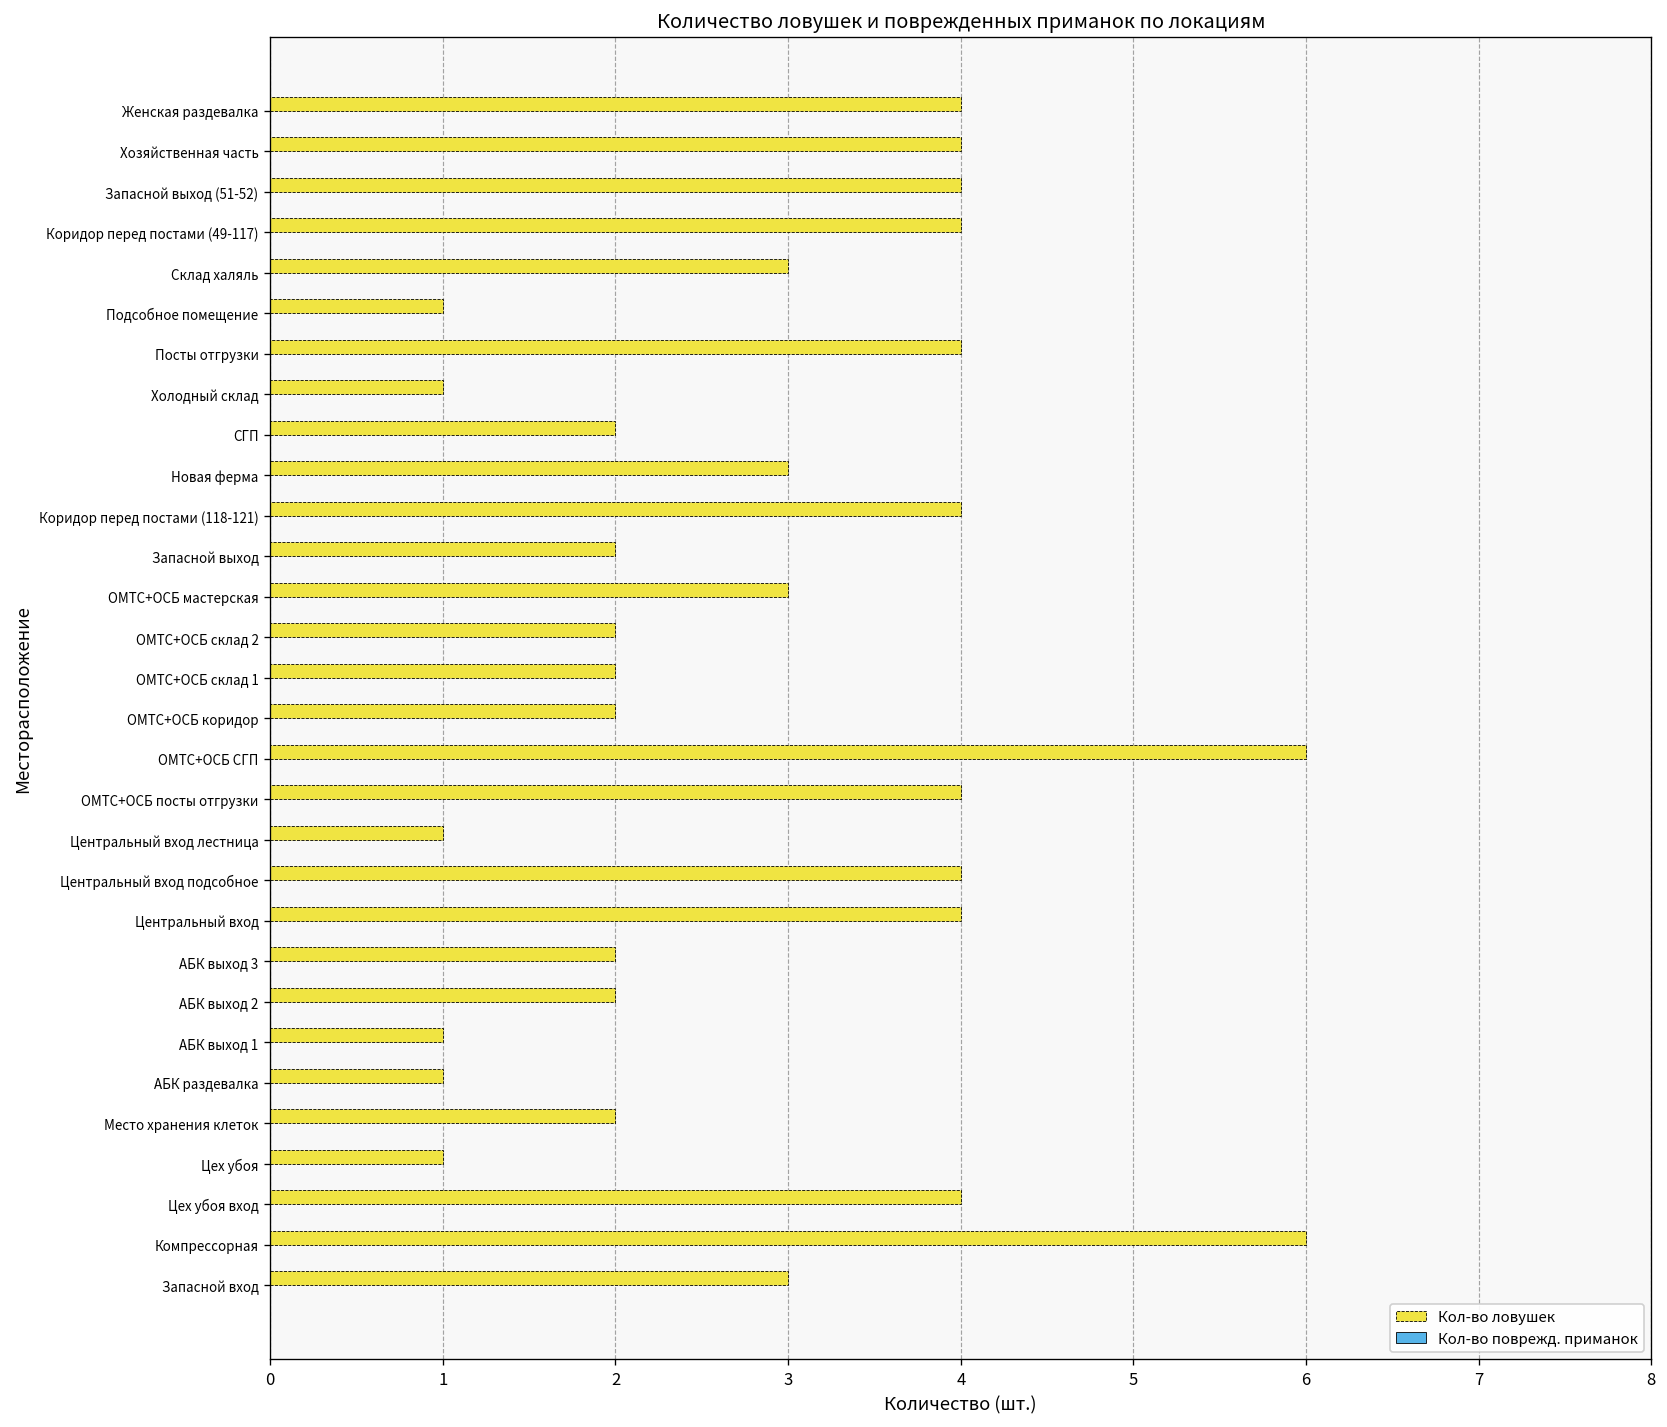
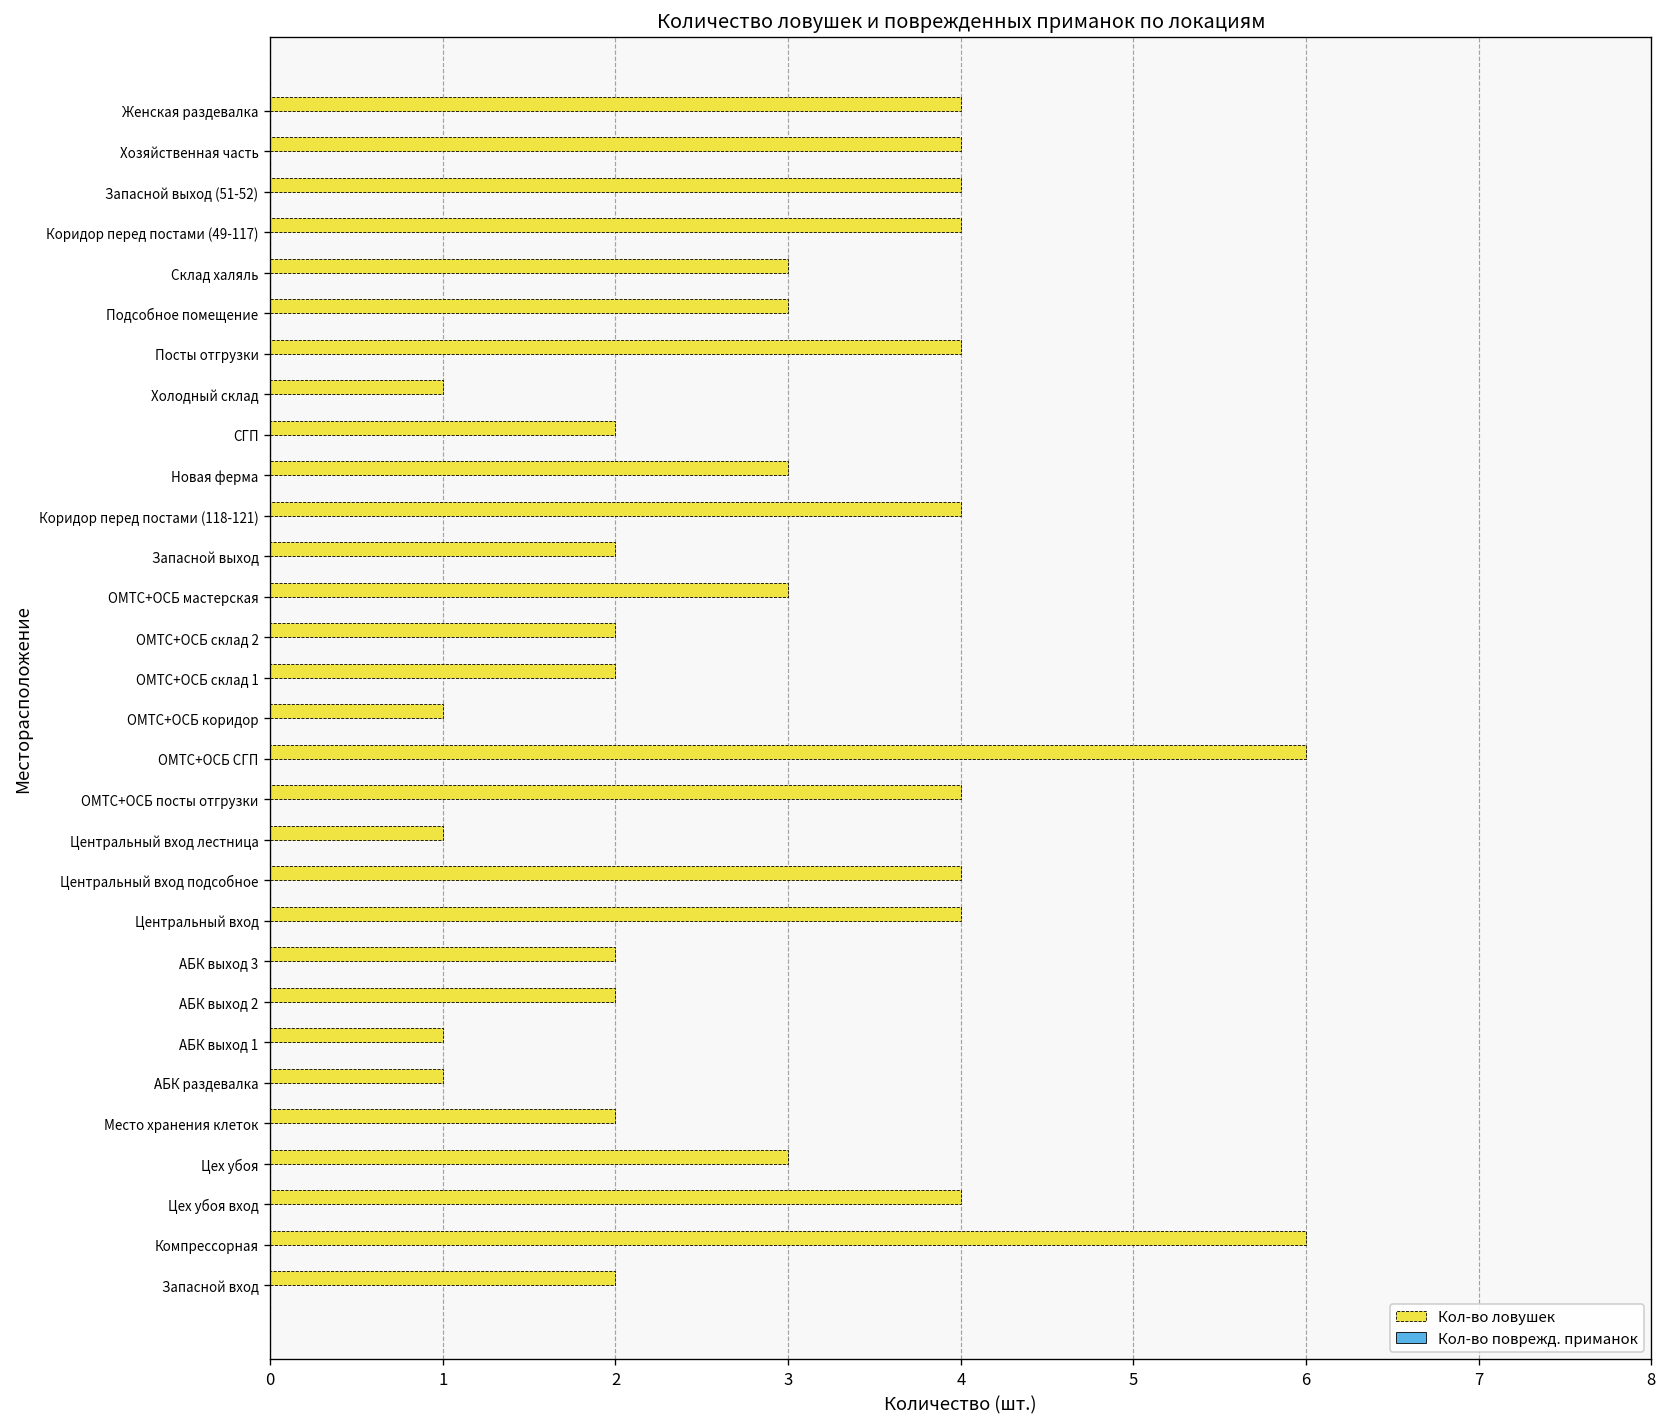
Кол-во ловушек, Подсобное помещение: 1 -> 3
Кол-во ловушек, ОМТС+ОСБ коридор: 2 -> 1
Кол-во ловушек, Цех убоя: 1 -> 3
Кол-во ловушек, Запасной вход: 3 -> 2
